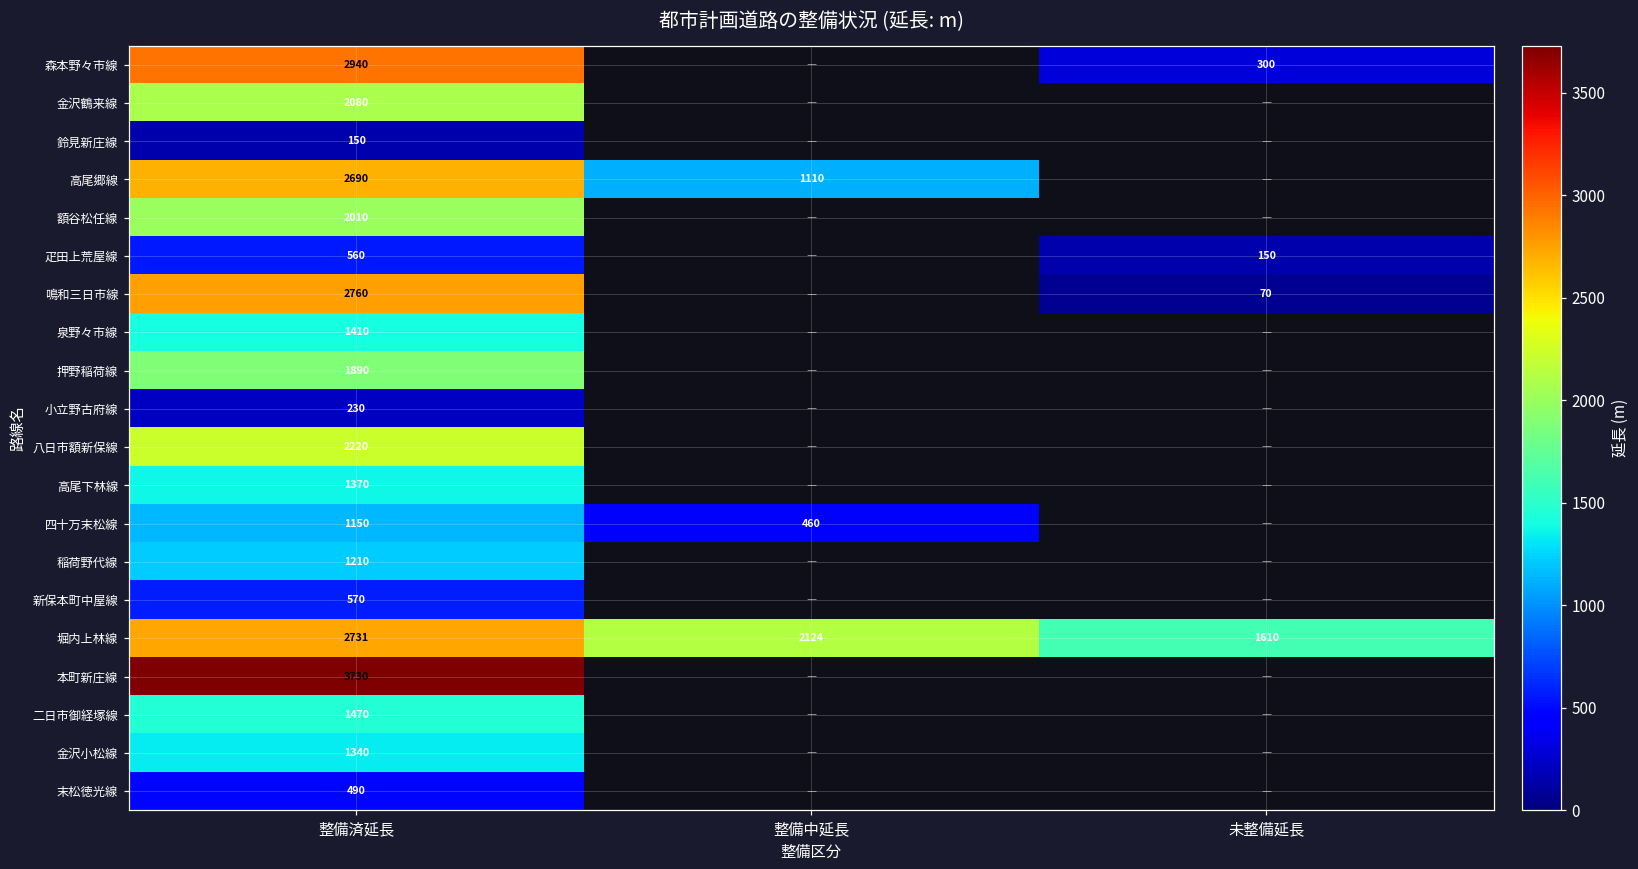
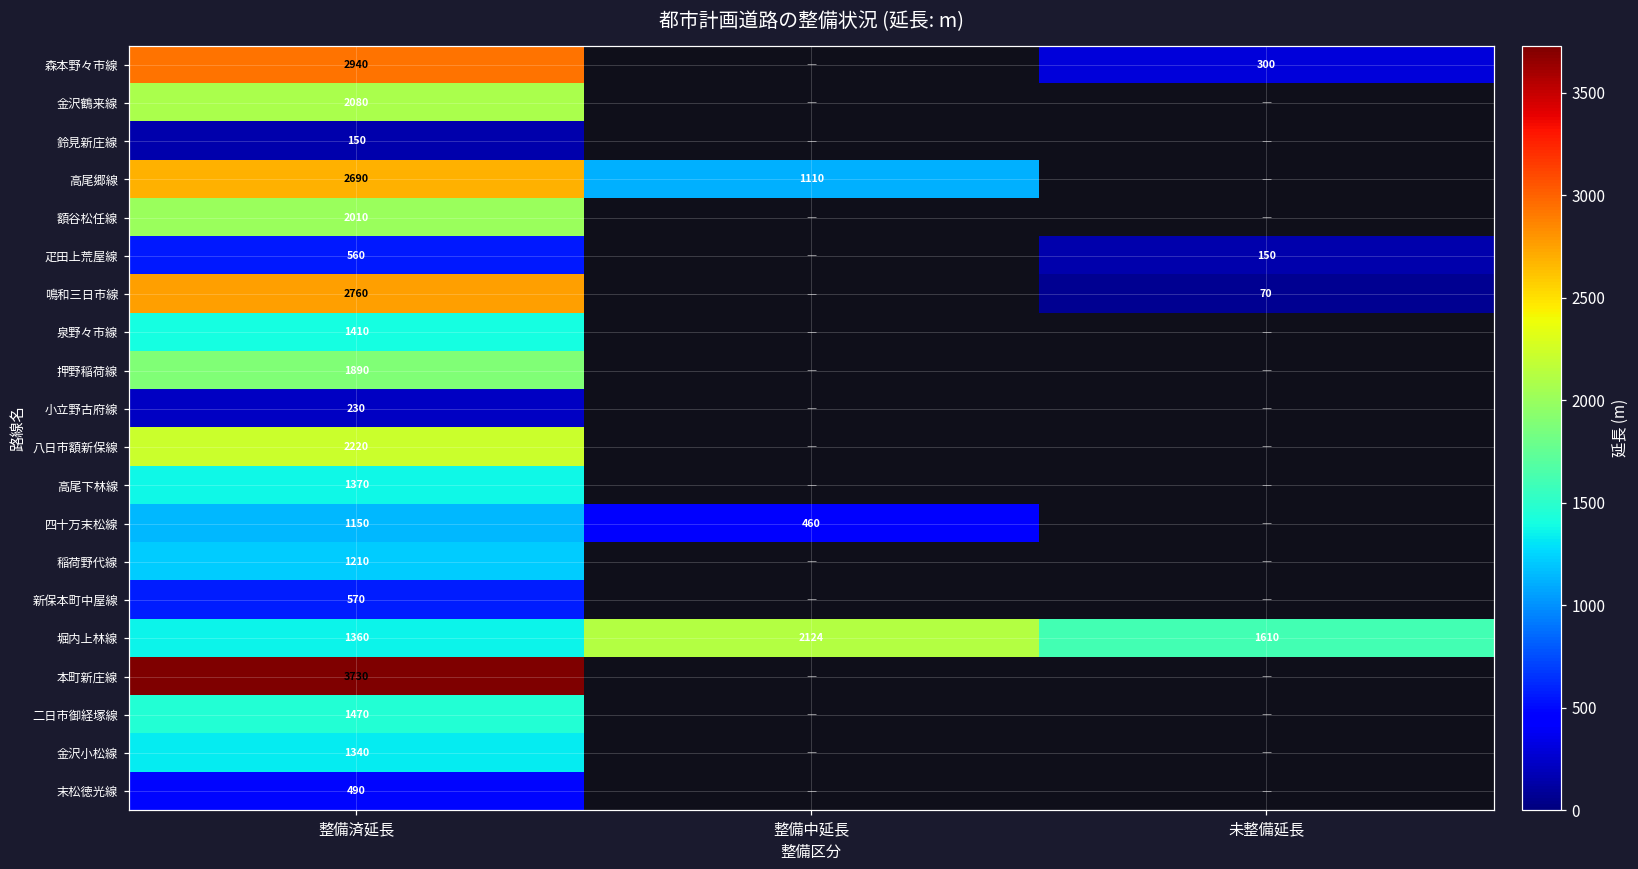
堀内上林線, 整備済延長: 2731 -> 1360
